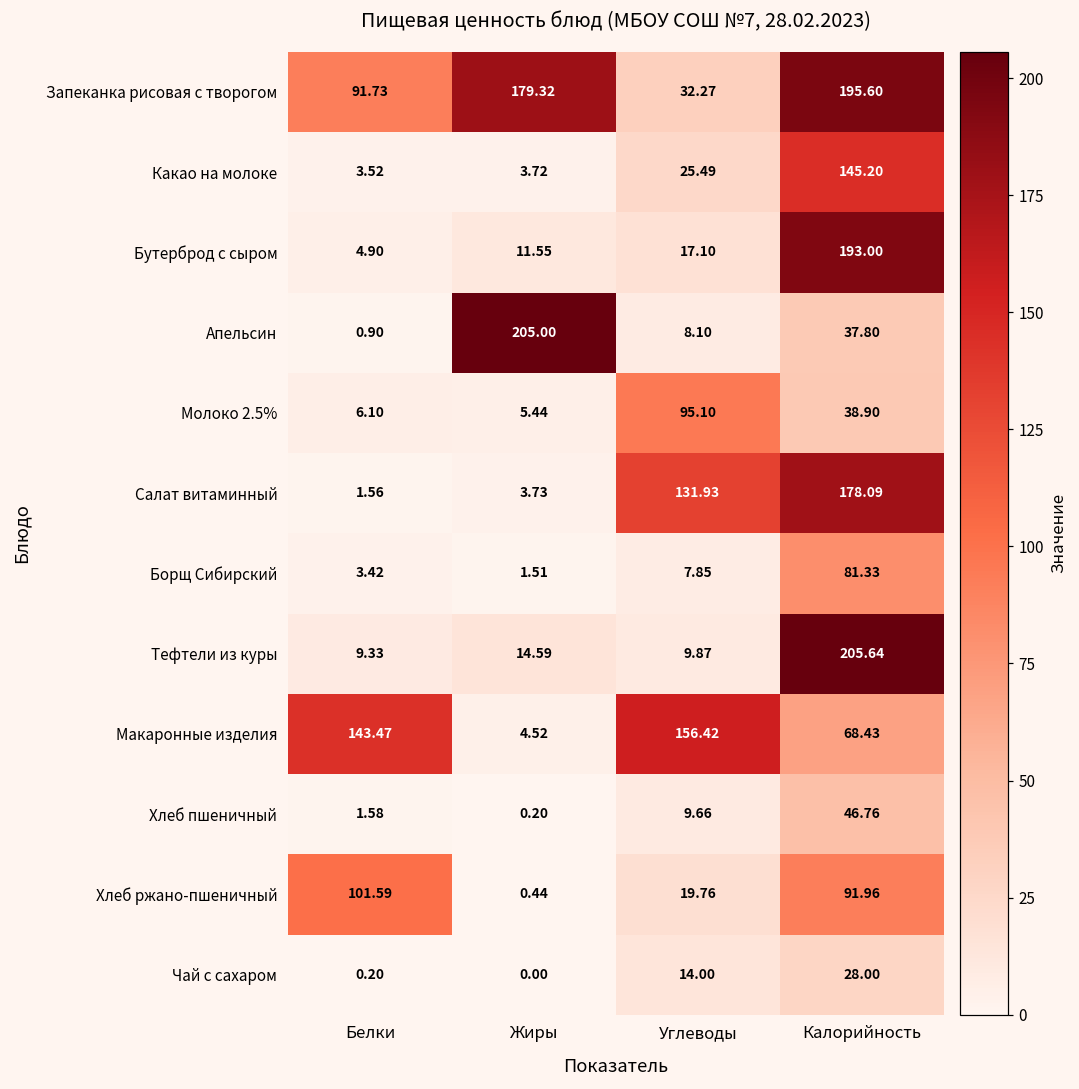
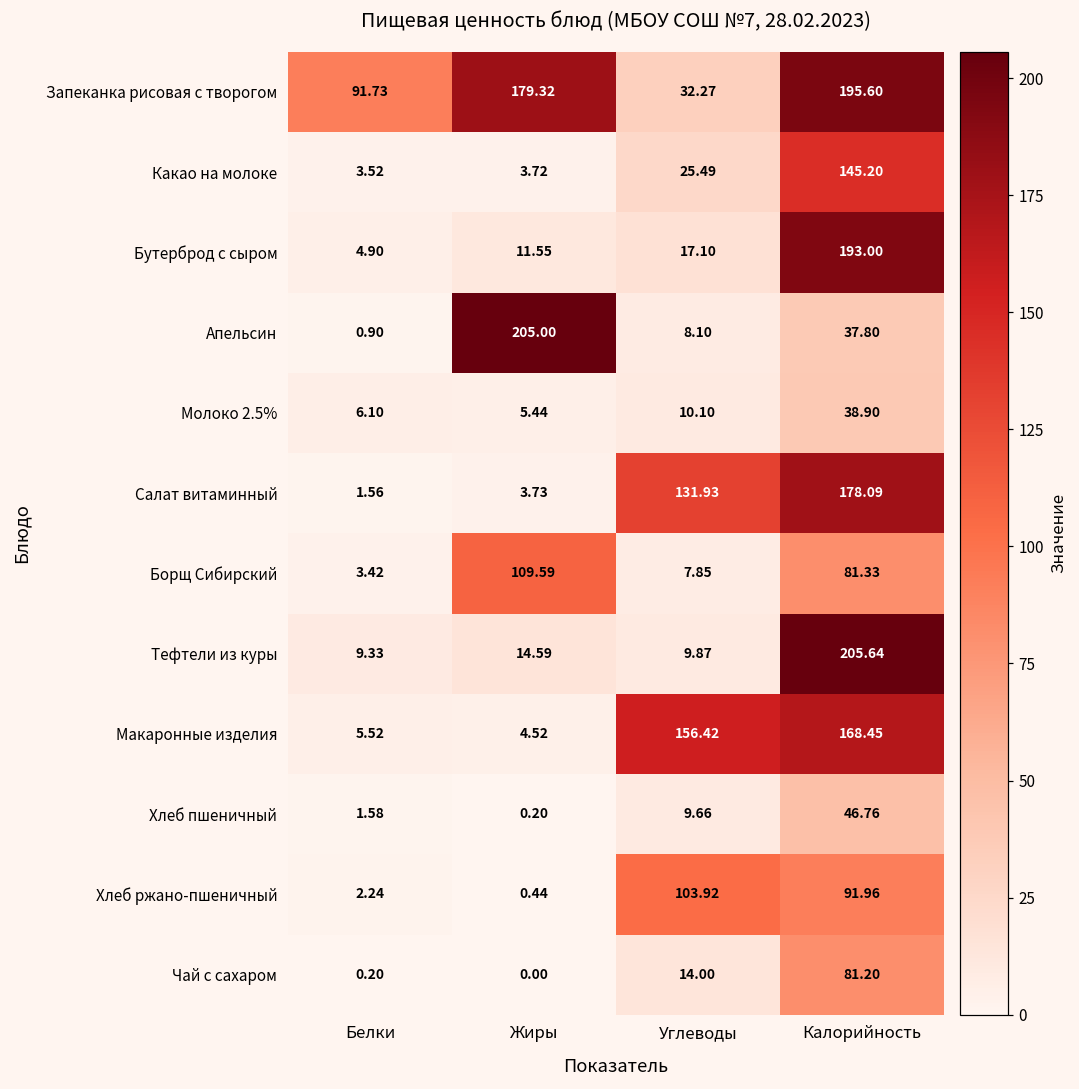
Молоко 2.5%, Углеводы: 95.10 -> 10.10
Борщ Сибирский, Жиры: 1.51 -> 109.59
Макаронные изделия, Белки: 143.47 -> 5.52
Макаронные изделия, Калорийность: 68.43 -> 168.45
Хлеб ржано-пшеничный, Белки: 101.59 -> 2.24
Хлеб ржано-пшеничный, Углеводы: 19.76 -> 103.92
Чай с сахаром, Калорийность: 28.00 -> 81.20
